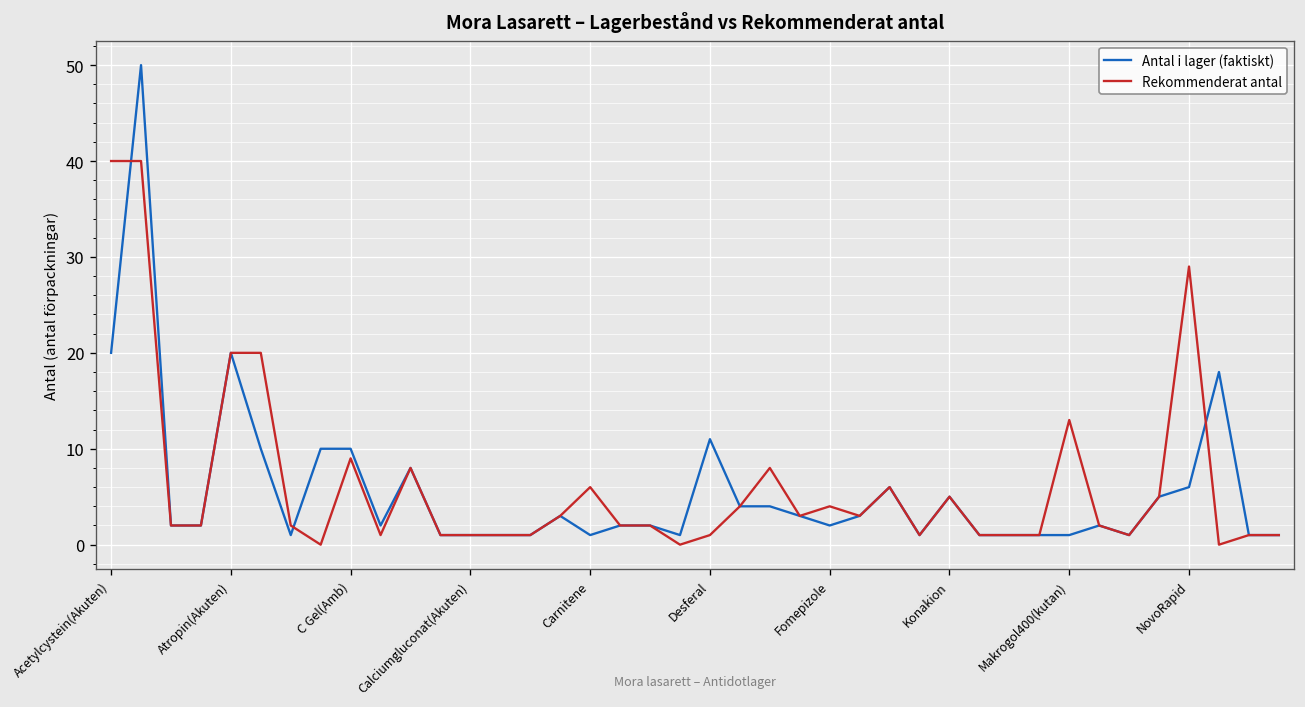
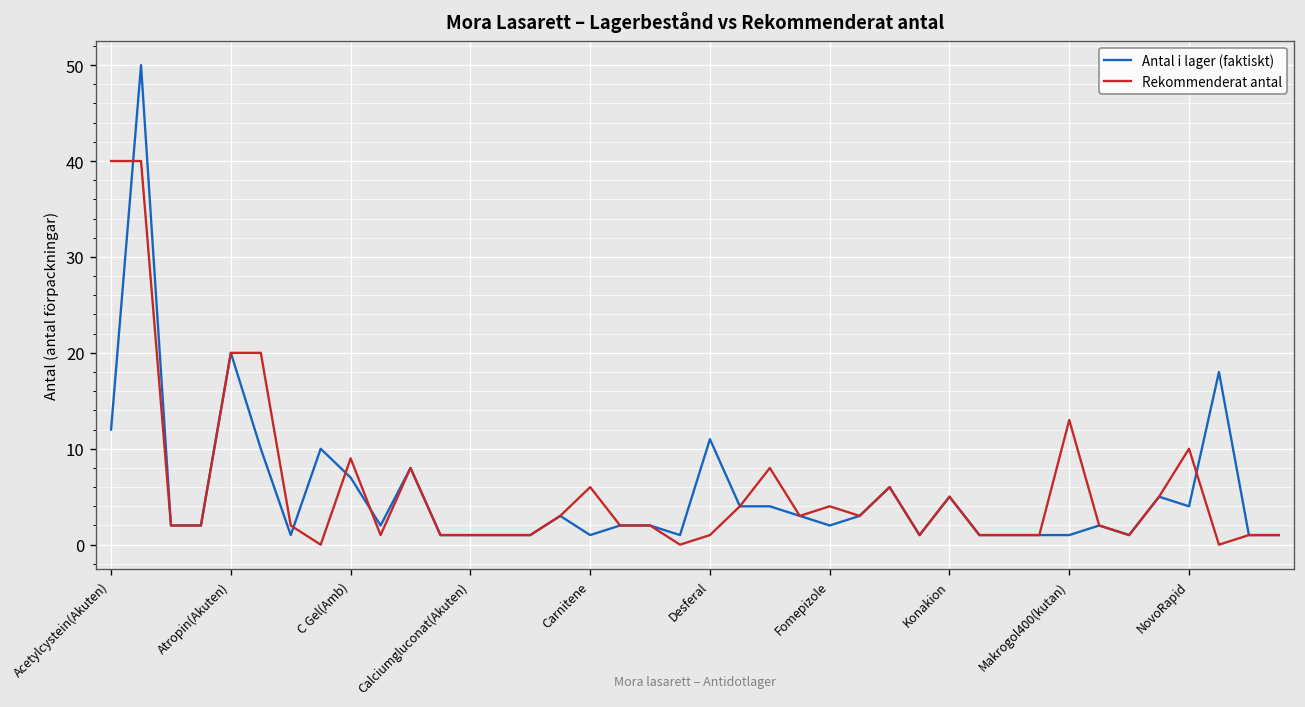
Antal i lager (faktiskt), Acetylcystein(Akuten): 20 -> 12
Antal i lager (faktiskt), C Gel(Amb): 10 -> 7
Antal i lager (faktiskt), NovoRapid: 6 -> 4
Rekommenderat antal, NovoRapid: 29 -> 10
